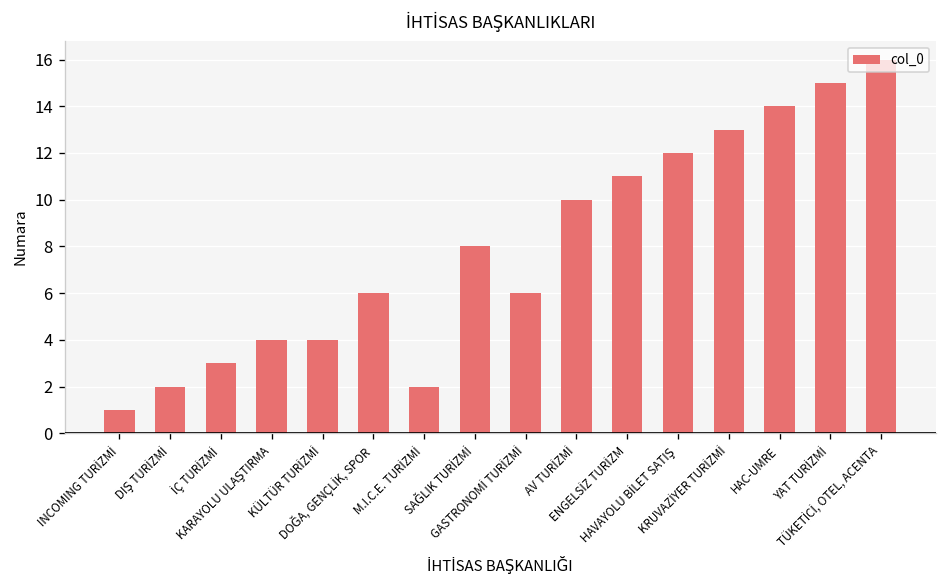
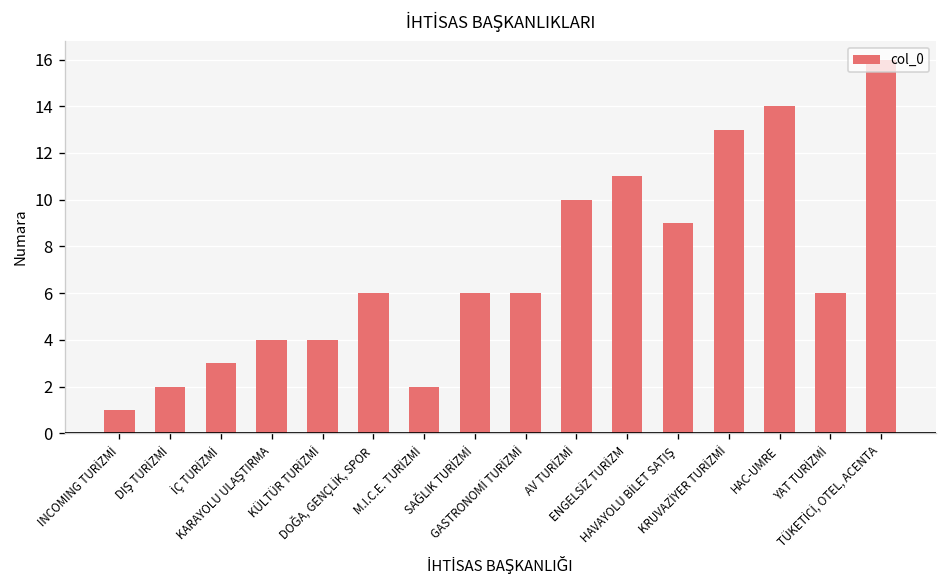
SAĞLIK TURİZMİ: 8 -> 6
HAVAYOLU BİLET SATIŞ: 12 -> 9
YAT TURİZMİ: 15 -> 6
